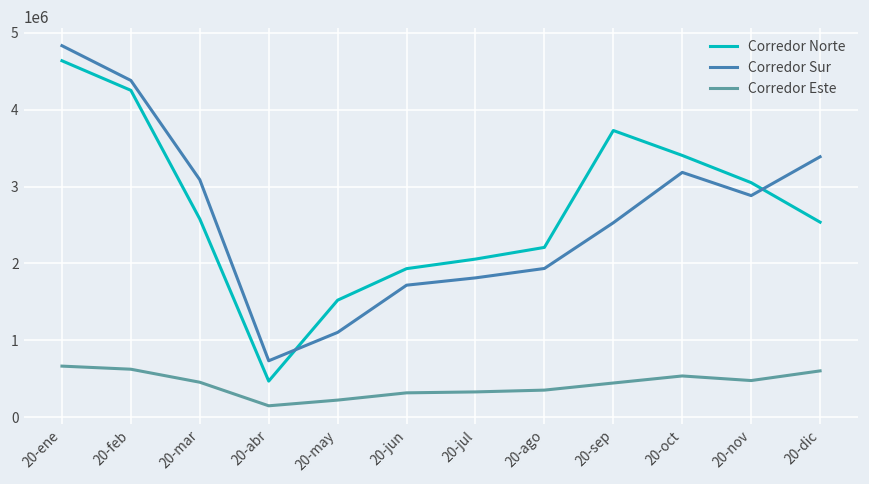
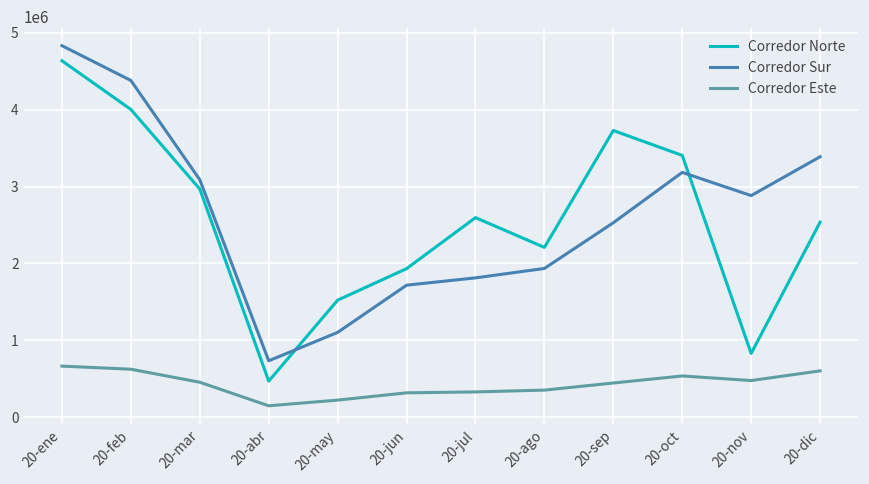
Corredor Norte, 20-feb: 4300000 -> 4000000
Corredor Norte, 20-mar: 2600000 -> 3000000
Corredor Norte, 20-jul: 2100000 -> 2600000
Corredor Norte, 20-nov: 3100000 -> 800000
